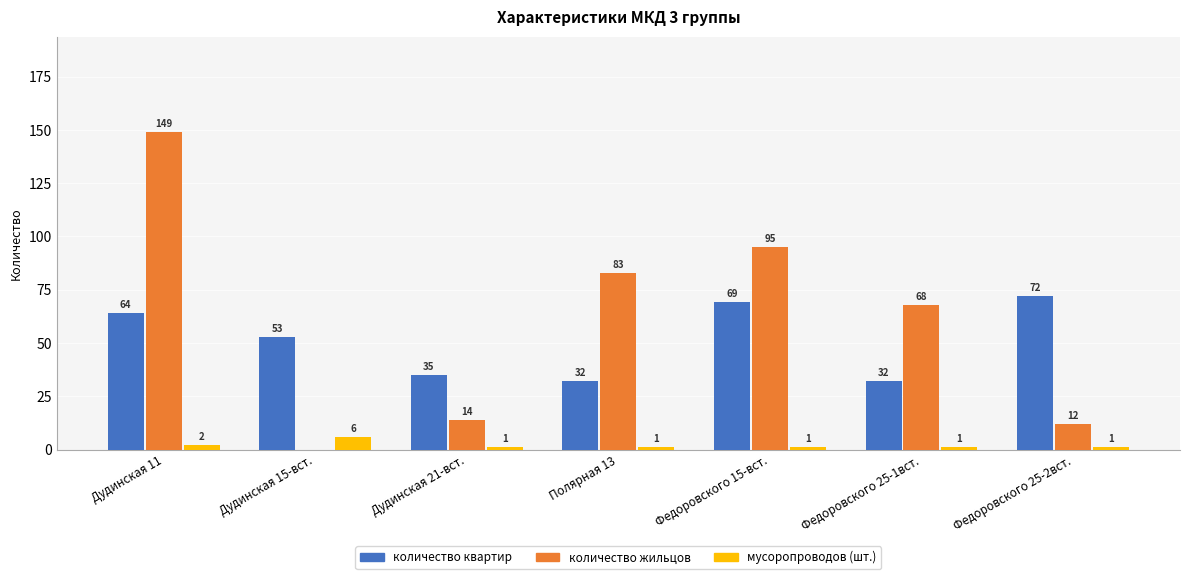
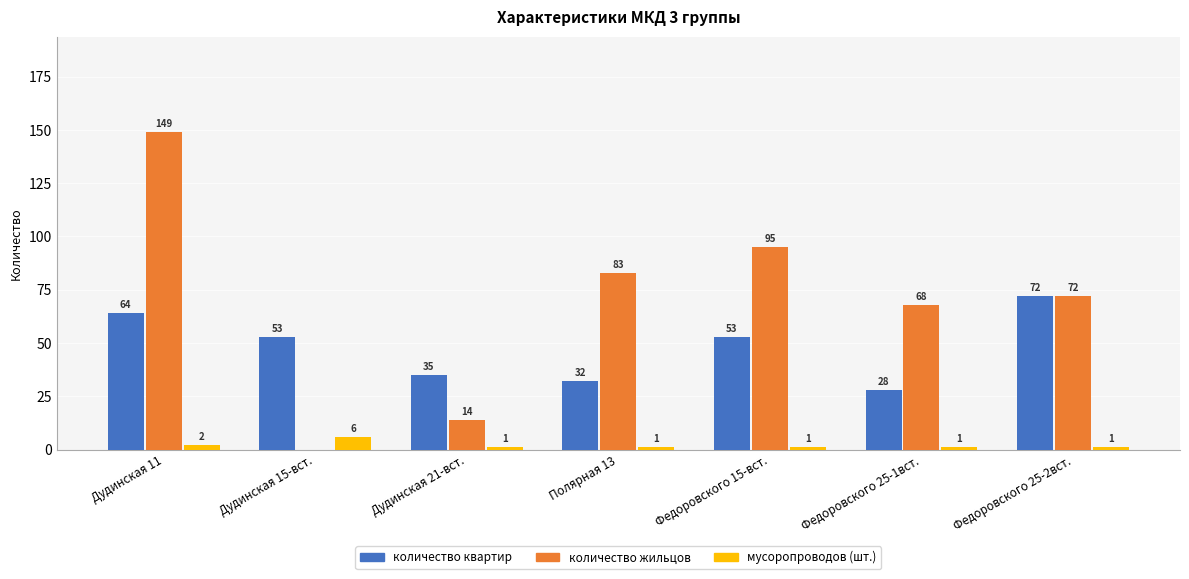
количество квартир, Федоровского 15-вст.: 69 -> 53
количество квартир, Федоровского 25-1вст.: 32 -> 28
количество жильцов, Федоровского 25-2вст.: 12 -> 72
